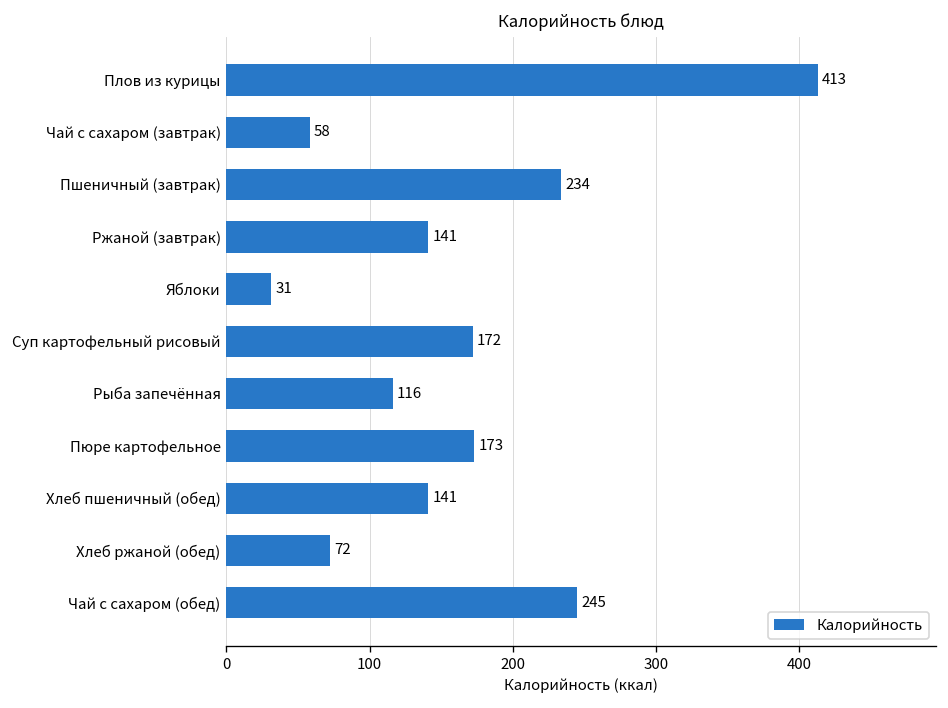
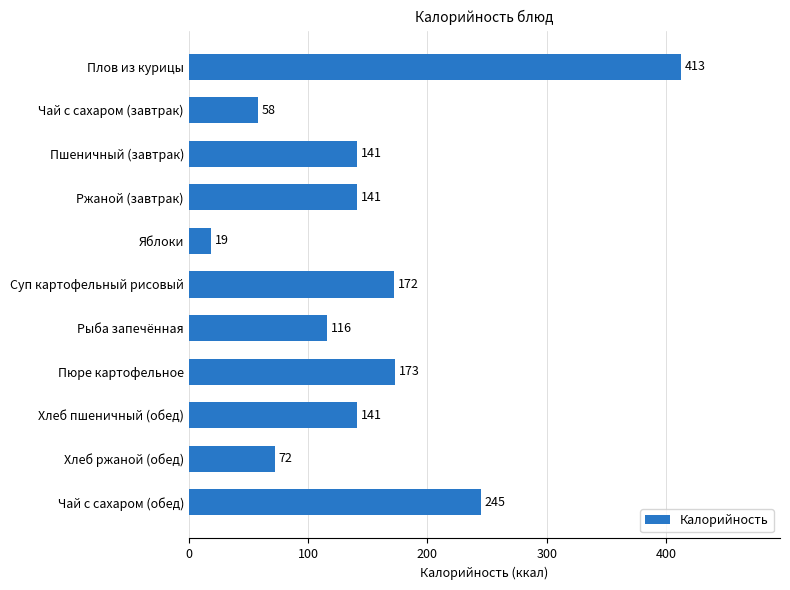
Пшеничный (завтрак): 234 -> 141
Яблоки: 31 -> 19
